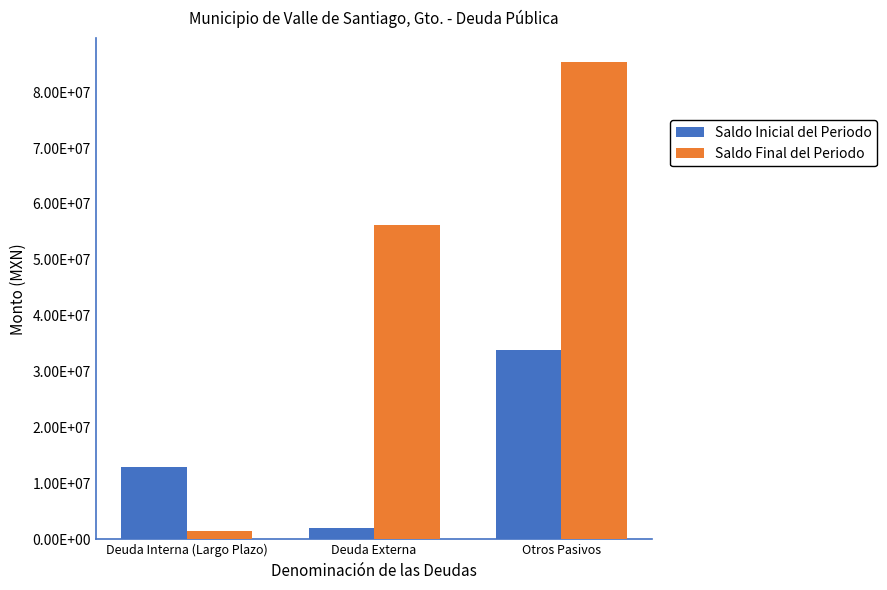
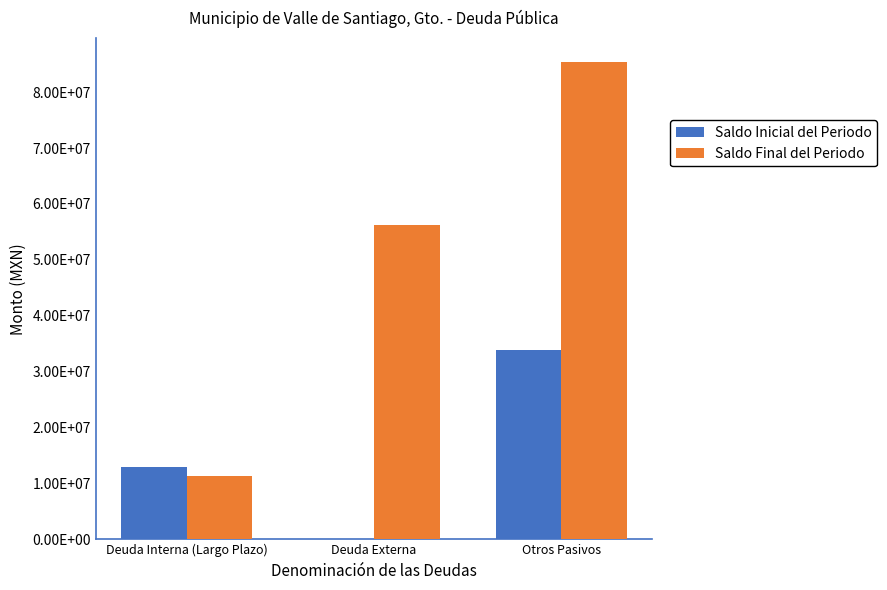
Saldo Final del Periodo, Deuda Interna (Largo Plazo): 1000000 -> 11000000
Saldo Inicial del Periodo, Deuda Externa: 2000000 -> 0
